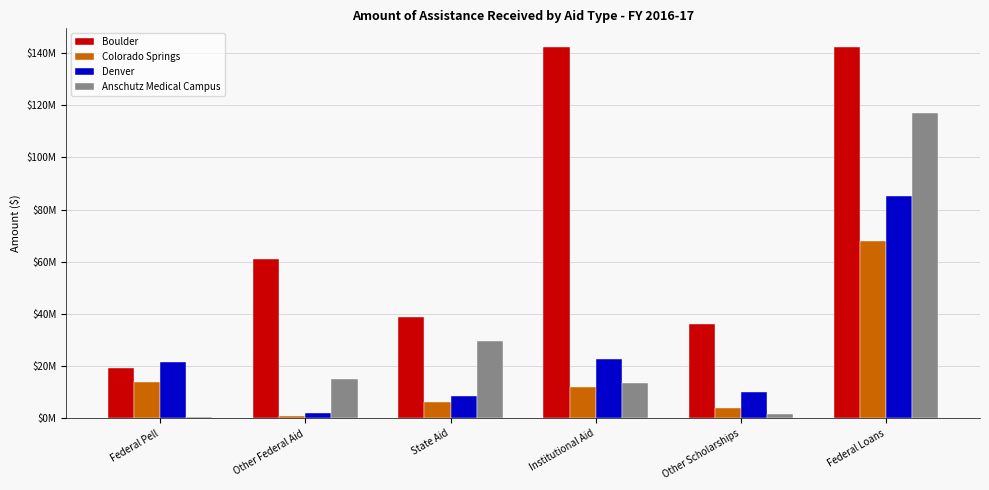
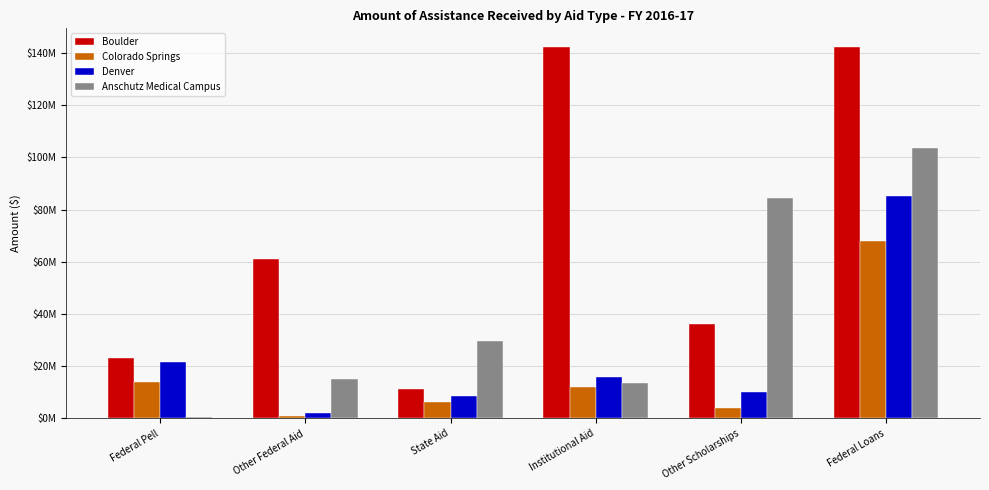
Boulder, Federal Pell: $19000000 -> $23000000
Boulder, State Aid: $39000000 -> $11000000
Denver, Institutional Aid: $23000000 -> $16000000
Anschutz Medical Campus, Other Scholarships: $2000000 -> $85000000
Anschutz Medical Campus, Federal Loans: $117000000 -> $104000000
